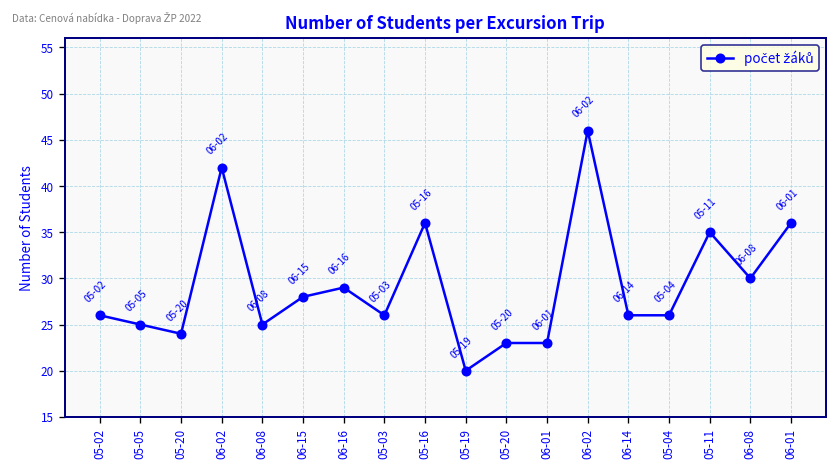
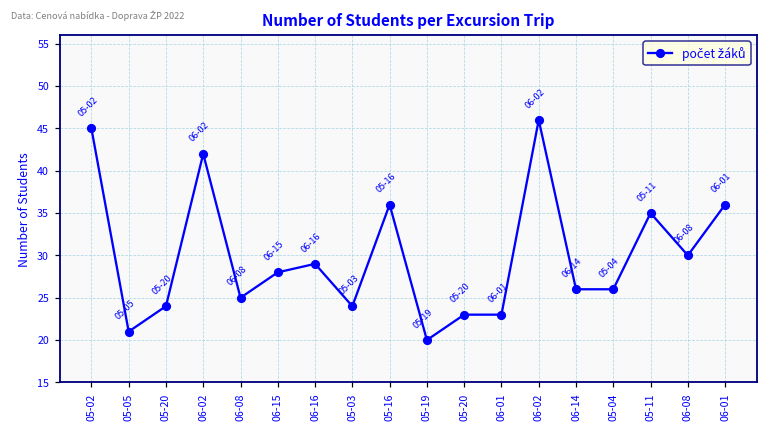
05-02: 26 -> 45
05-05: 25 -> 21
05-03: 26 -> 24
